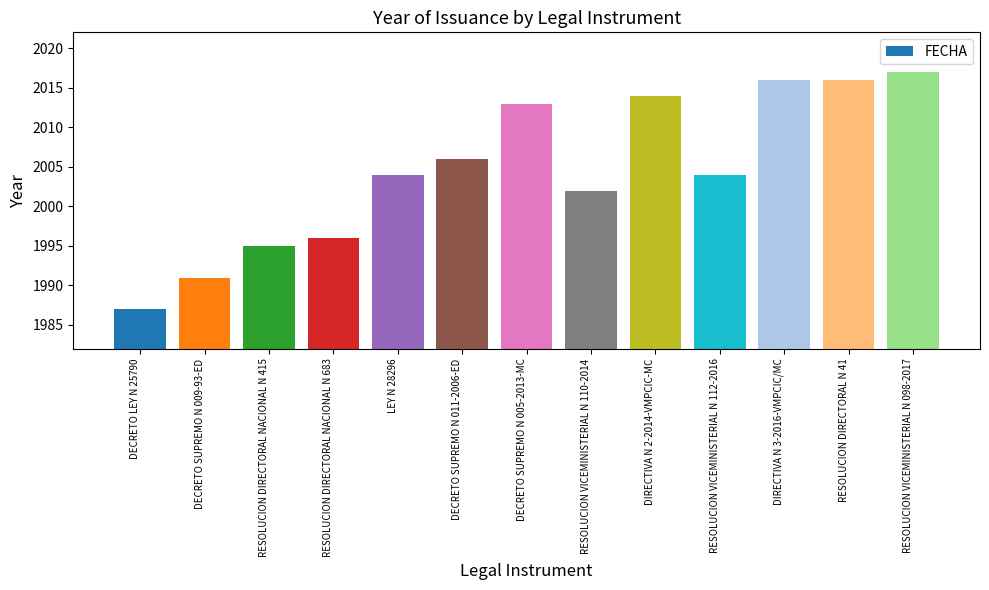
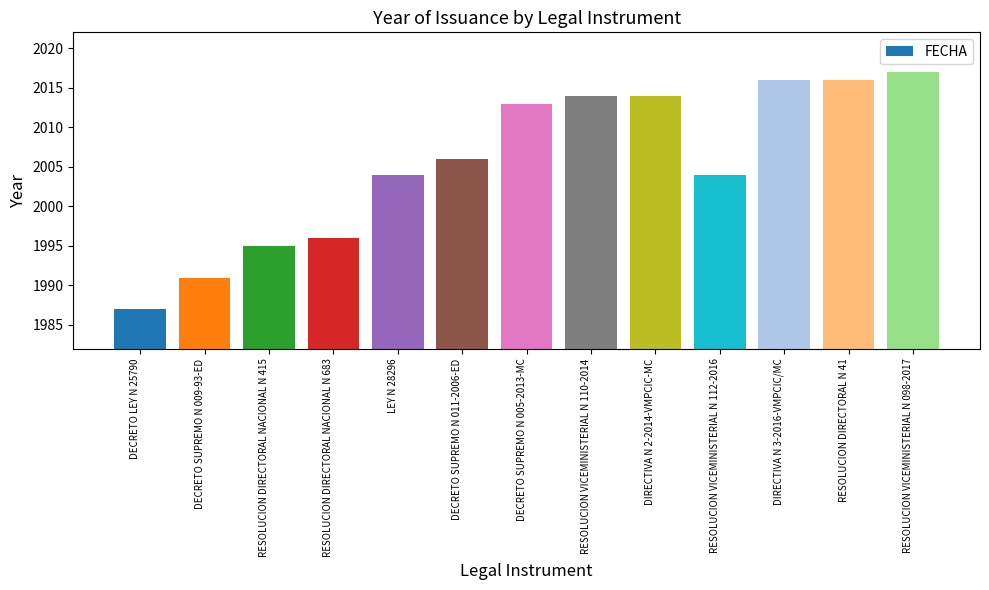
RESOLUCION VICEMINISTERIAL N 110-2014: 2002 -> 2014
